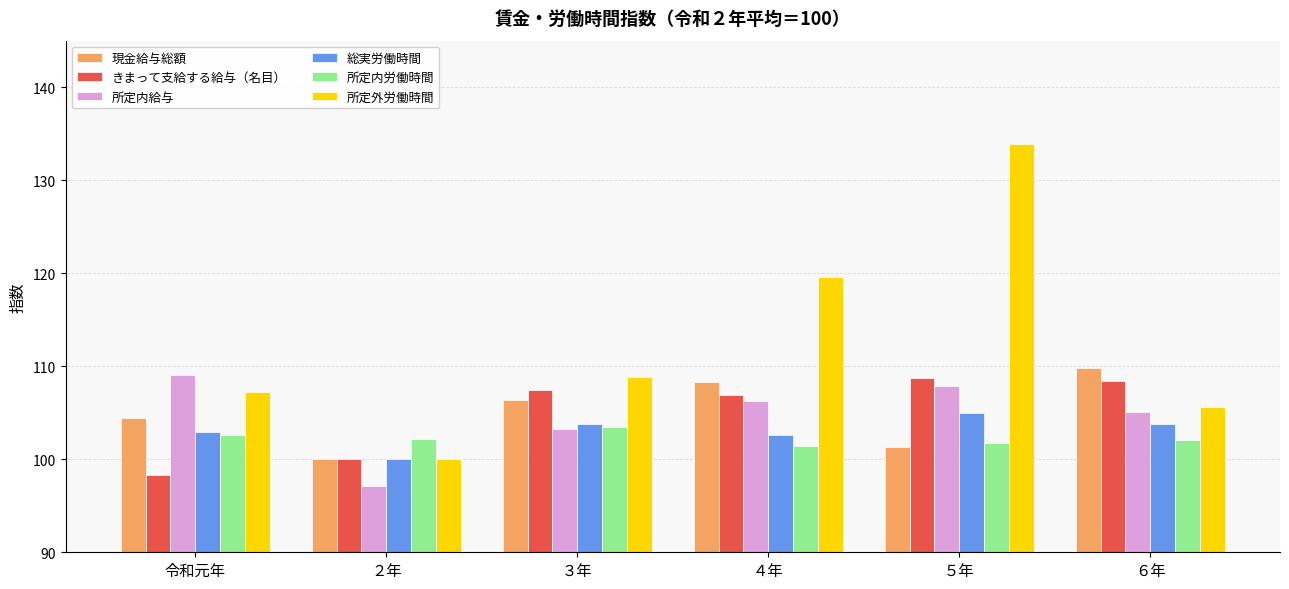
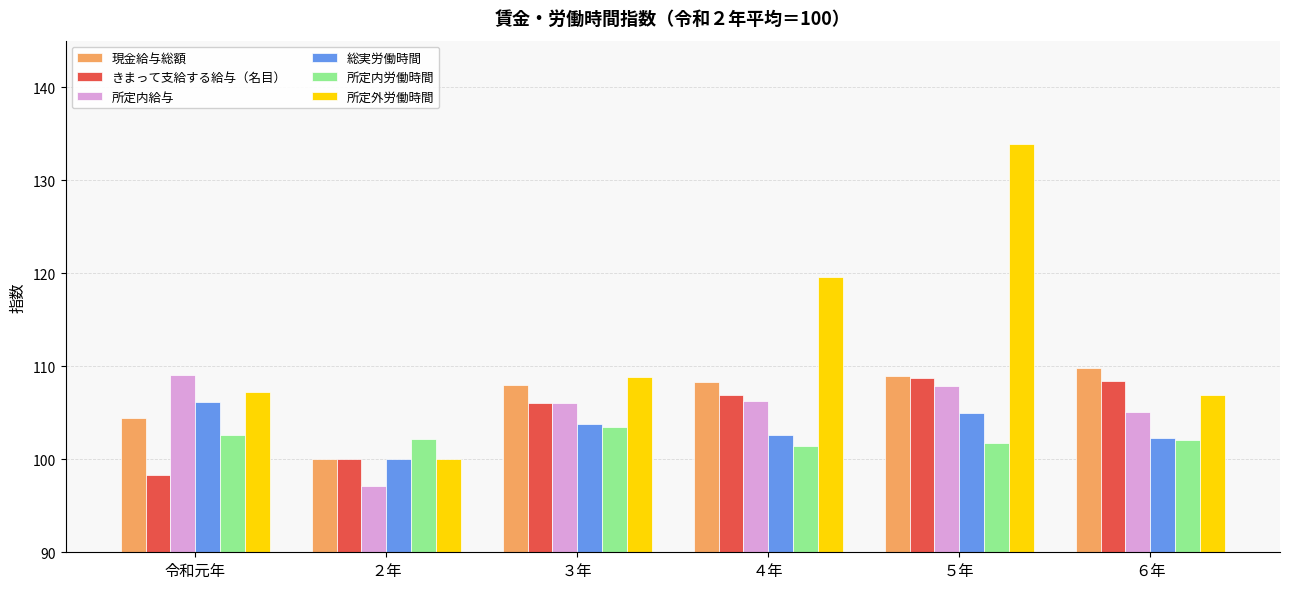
総実労働時間, 令和元年: 103 -> 106
現金給与総額, ３年: 106 -> 108
きまって支給する給与（名目）, ３年: 107 -> 106
所定内給与, ３年: 103 -> 106
現金給与総額, ５年: 101 -> 109
総実労働時間, ６年: 104 -> 102
所定外労働時間, ６年: 106 -> 107
